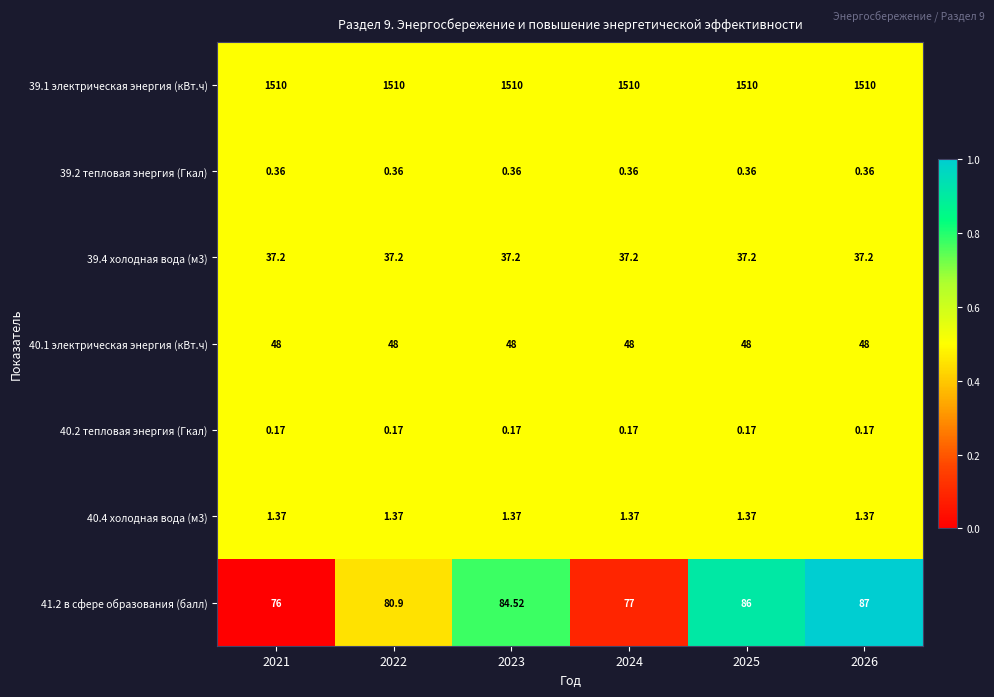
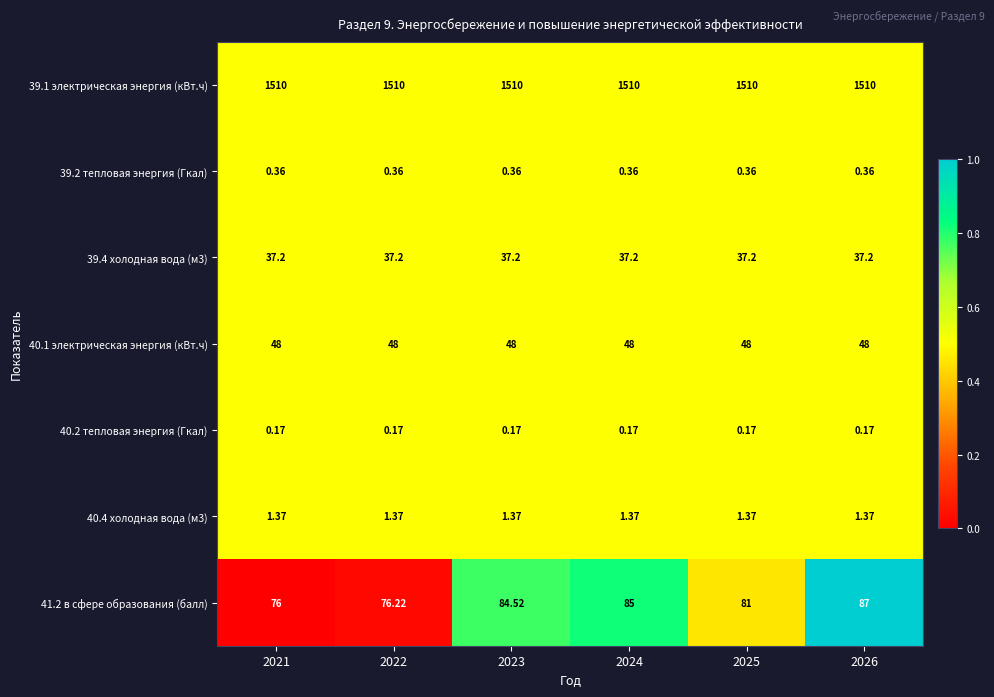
41.2 в сфере образования (балл), 2022: 80.9 -> 76.22
41.2 в сфере образования (балл), 2024: 77 -> 85
41.2 в сфере образования (балл), 2025: 86 -> 81
